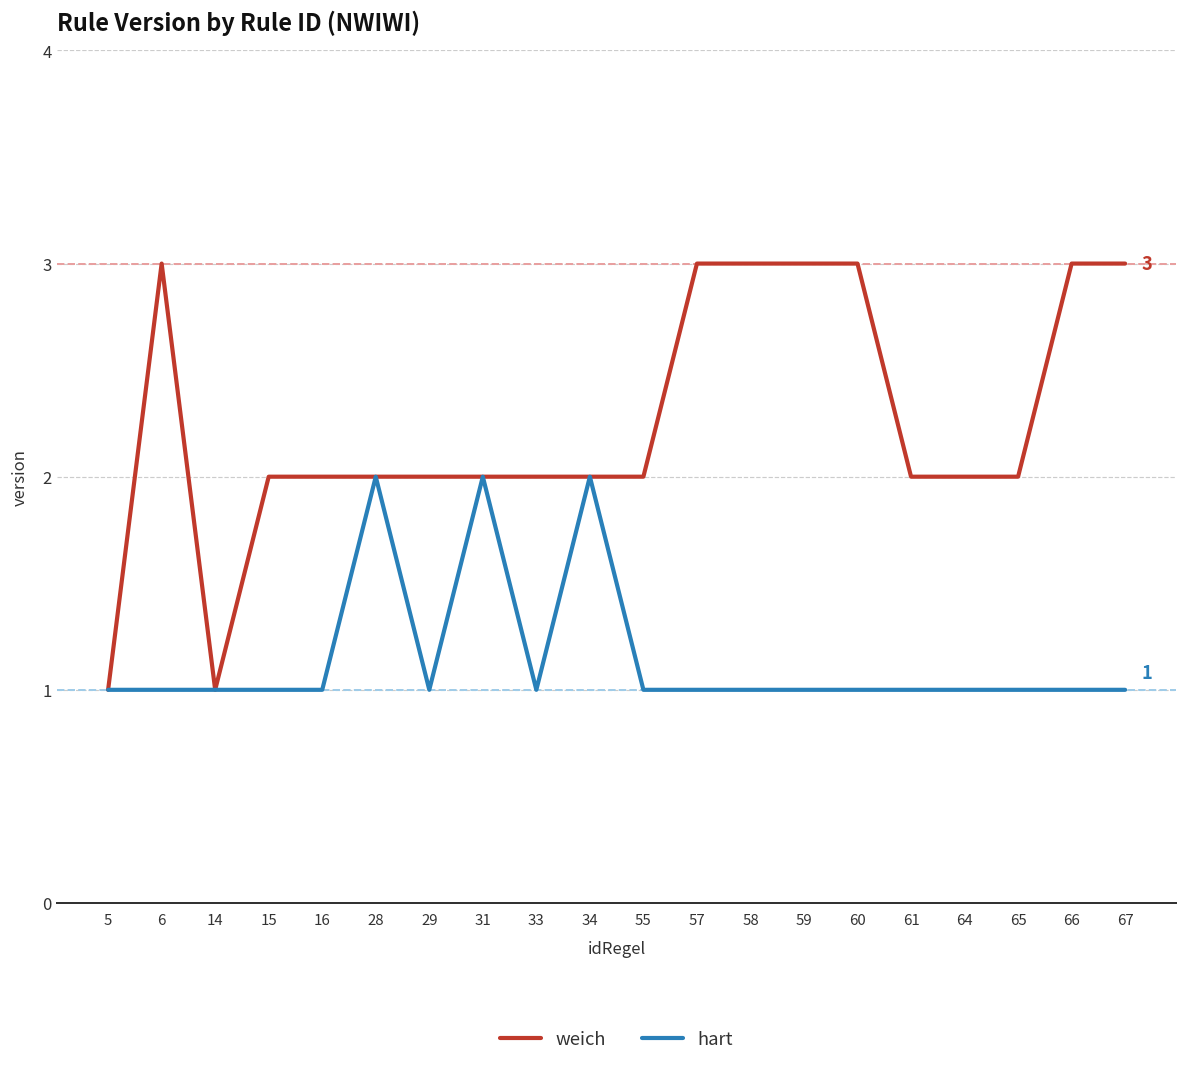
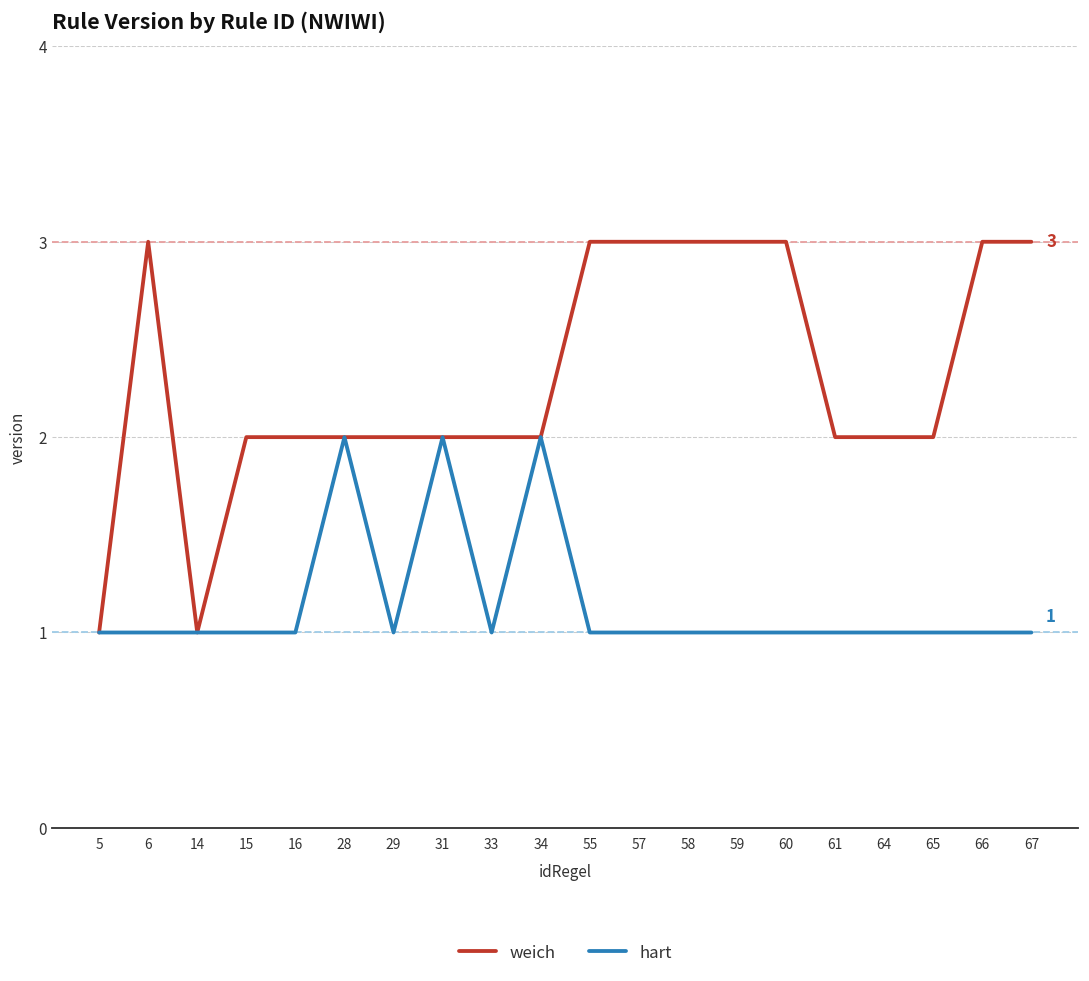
weich, 55: 2 -> 3
